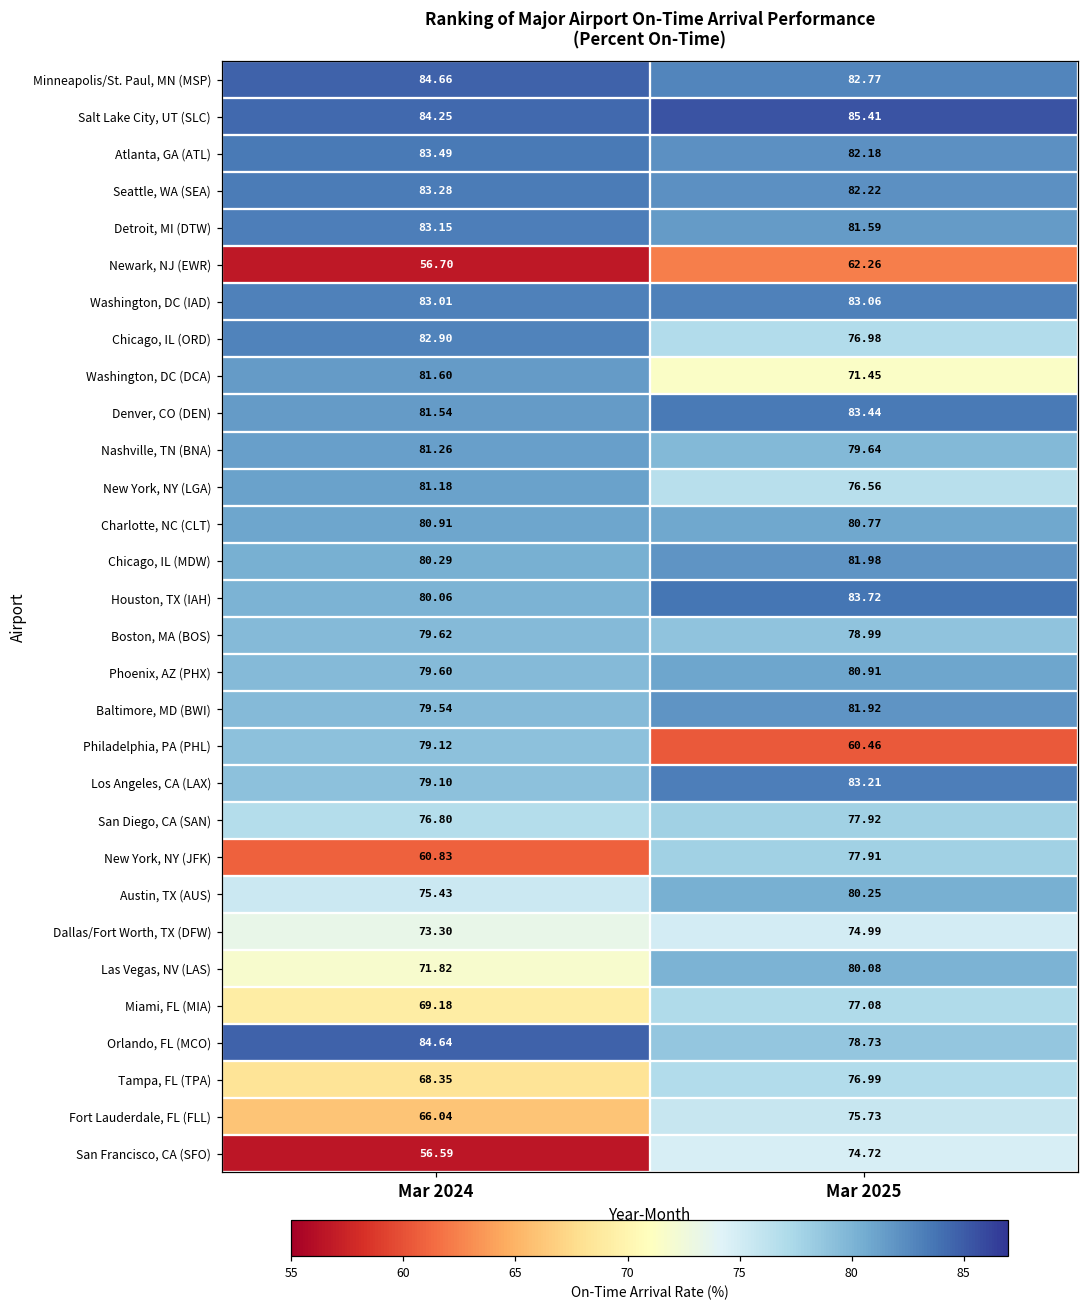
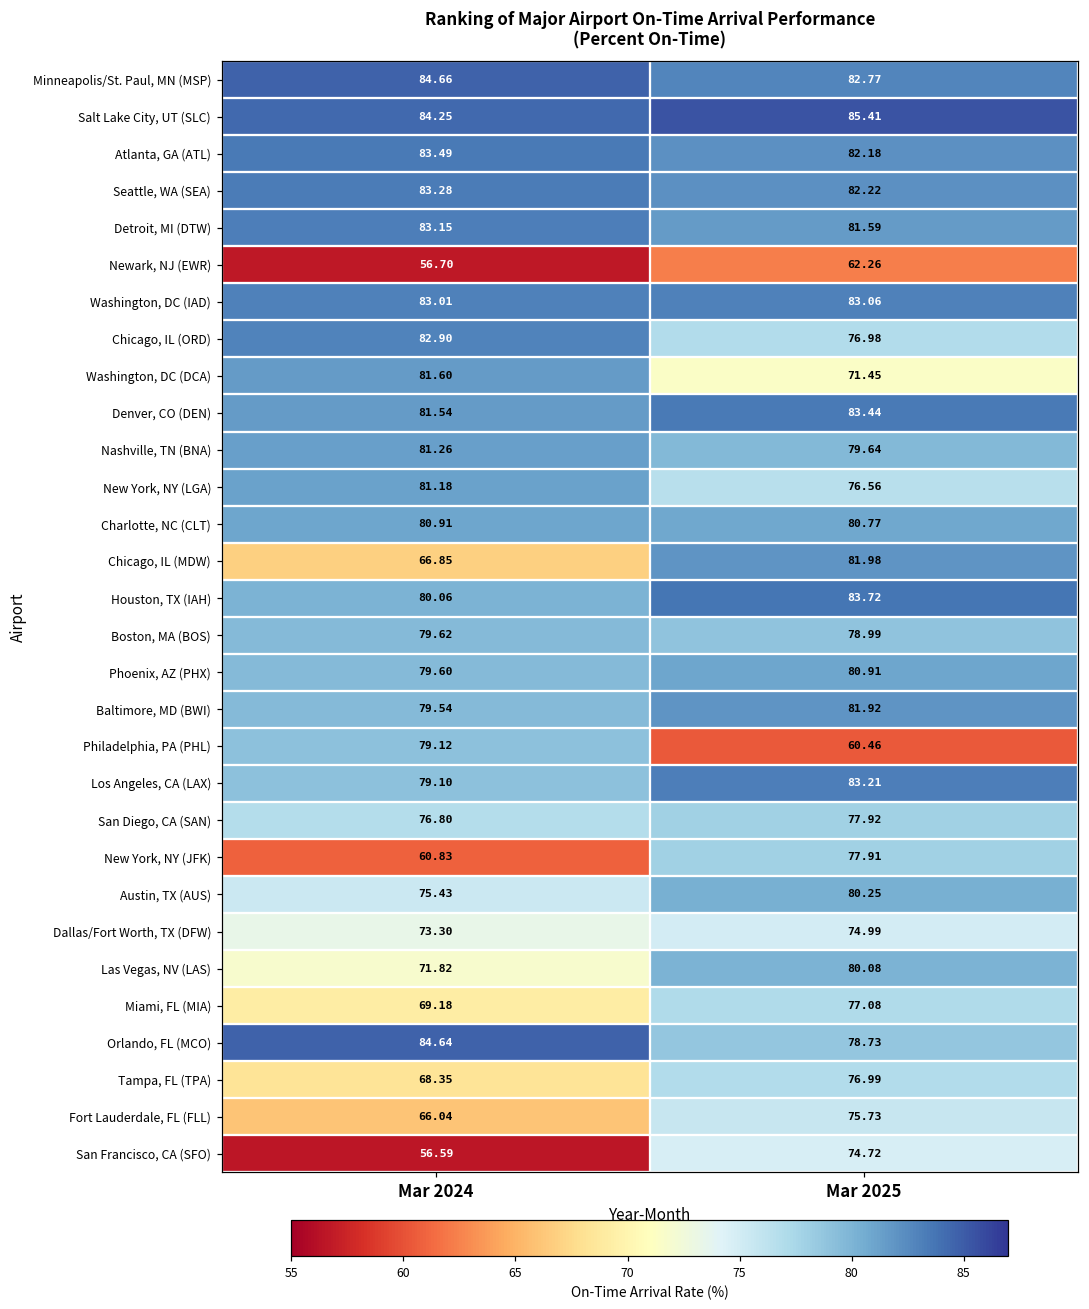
Chicago, IL (MDW), Mar 2024: 80.29 -> 66.85
